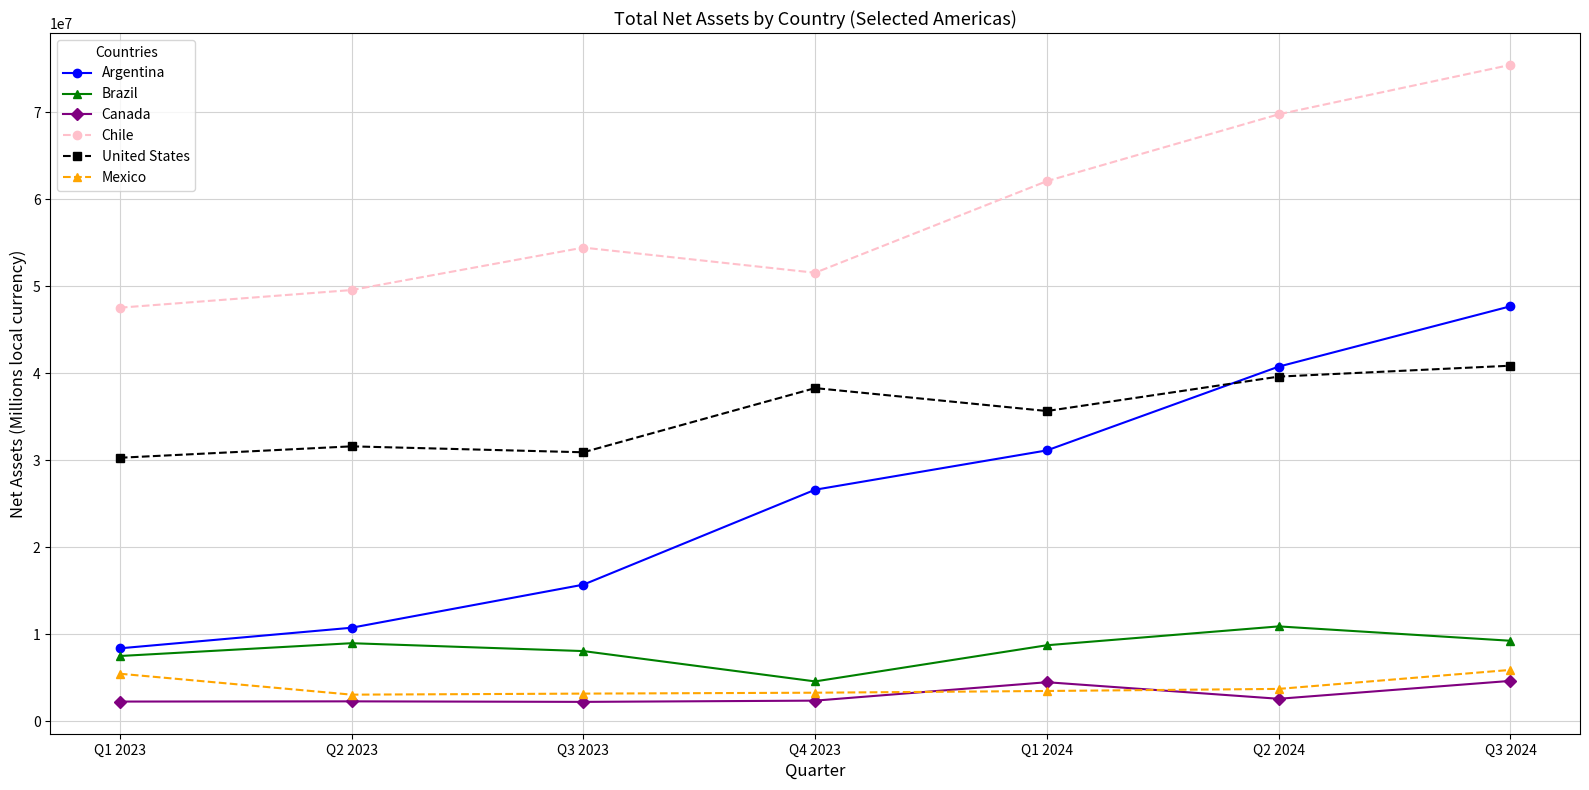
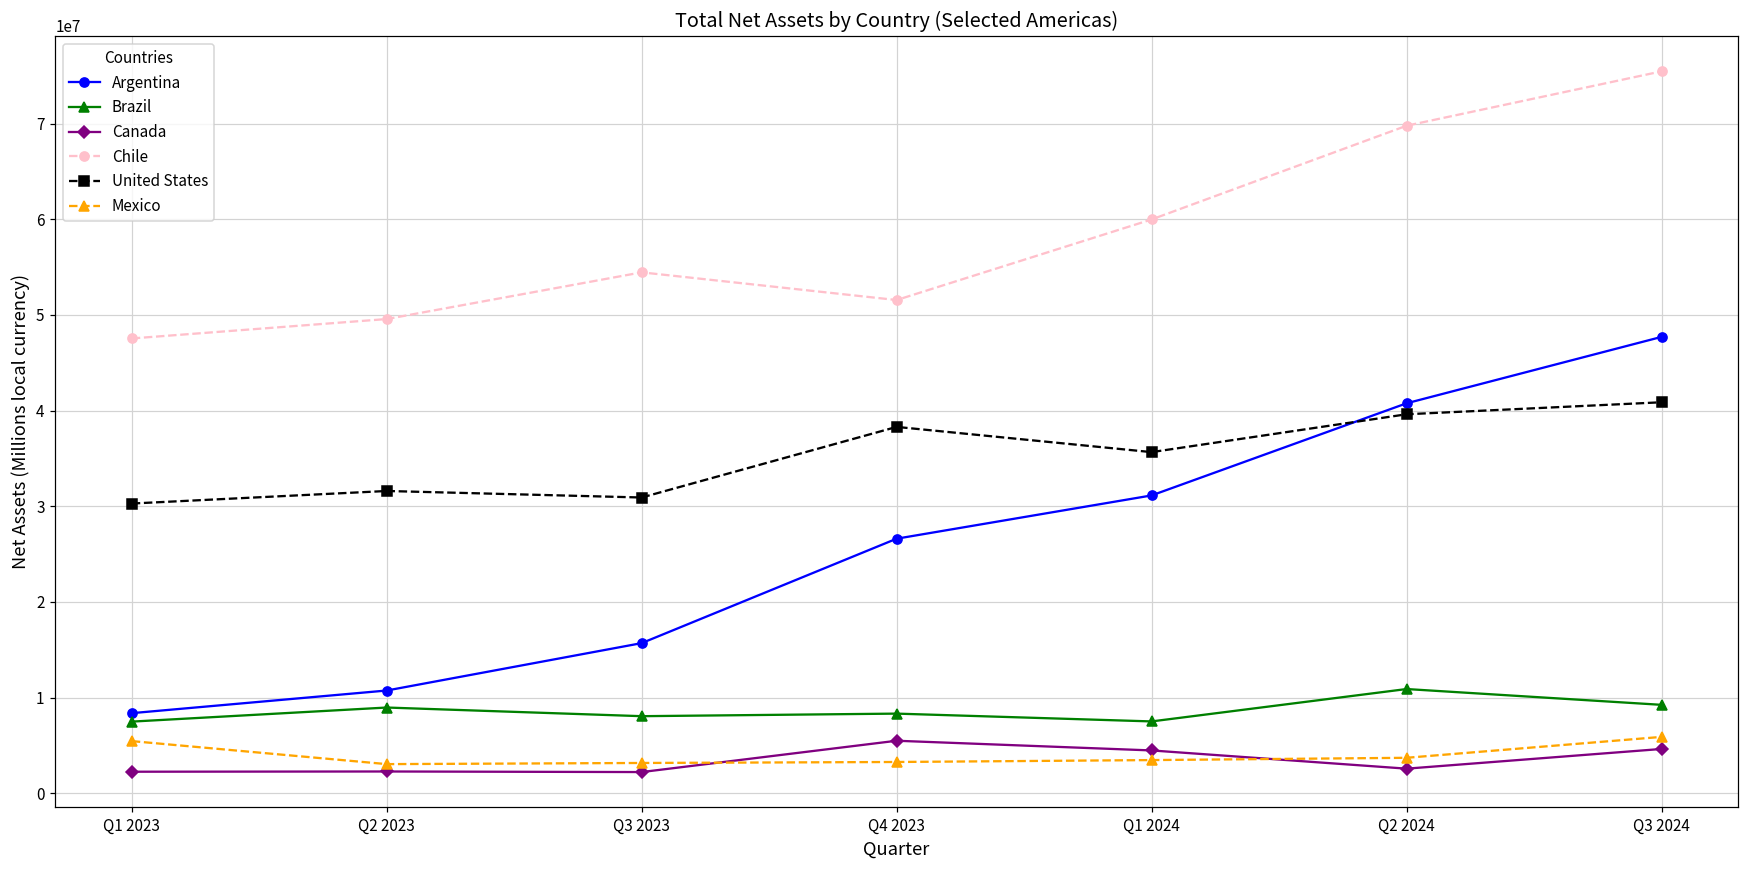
Brazil, Q4 2023: 5000000 -> 8000000
Canada, Q4 2023: 2000000 -> 5000000
Brazil, Q1 2024: 9000000 -> 8000000
Chile, Q1 2024: 62000000 -> 60000000
